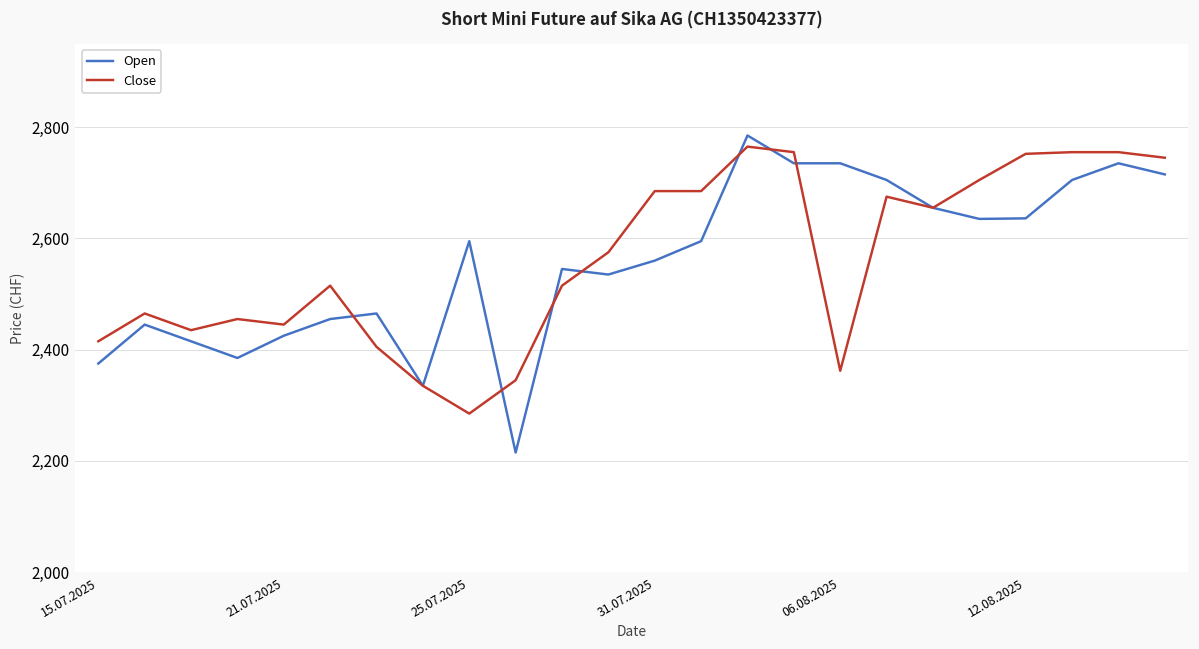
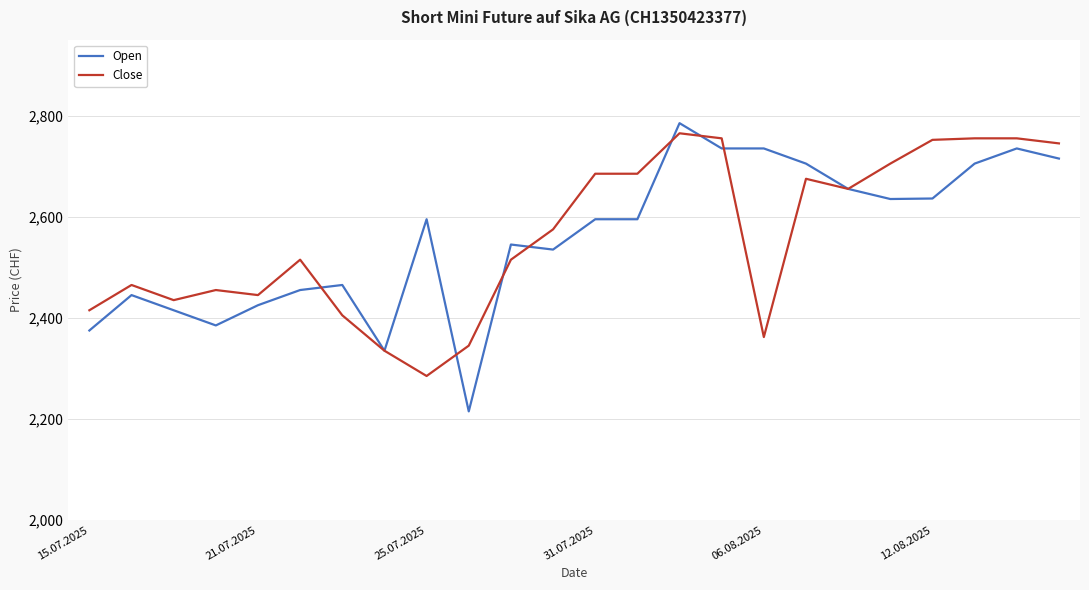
Open, 31.07.2025: 2,560 -> 2,600
